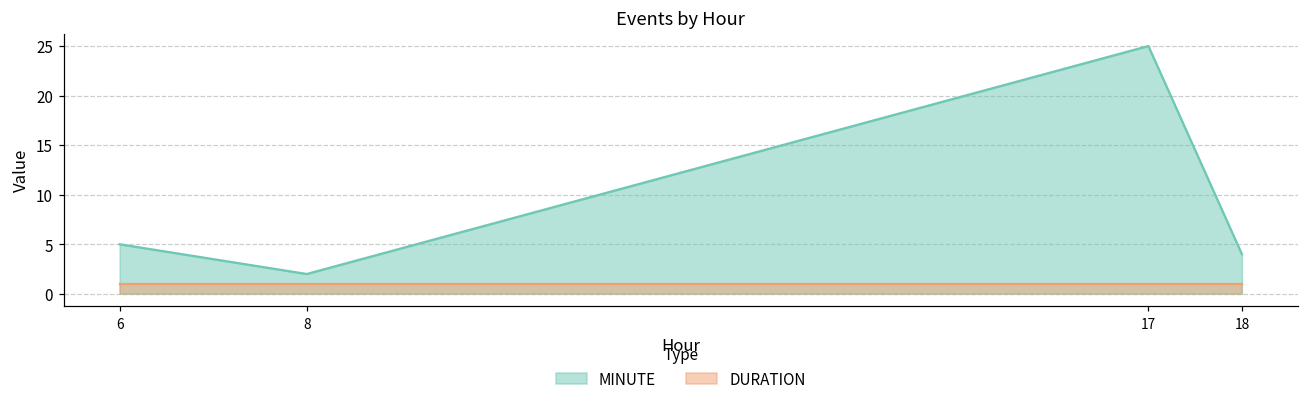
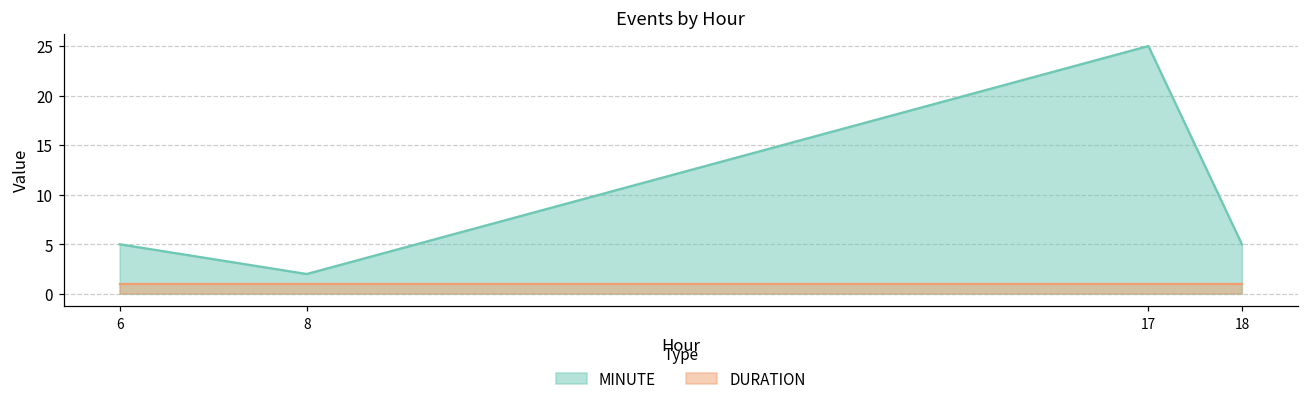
MINUTE, 18: 4 -> 5
